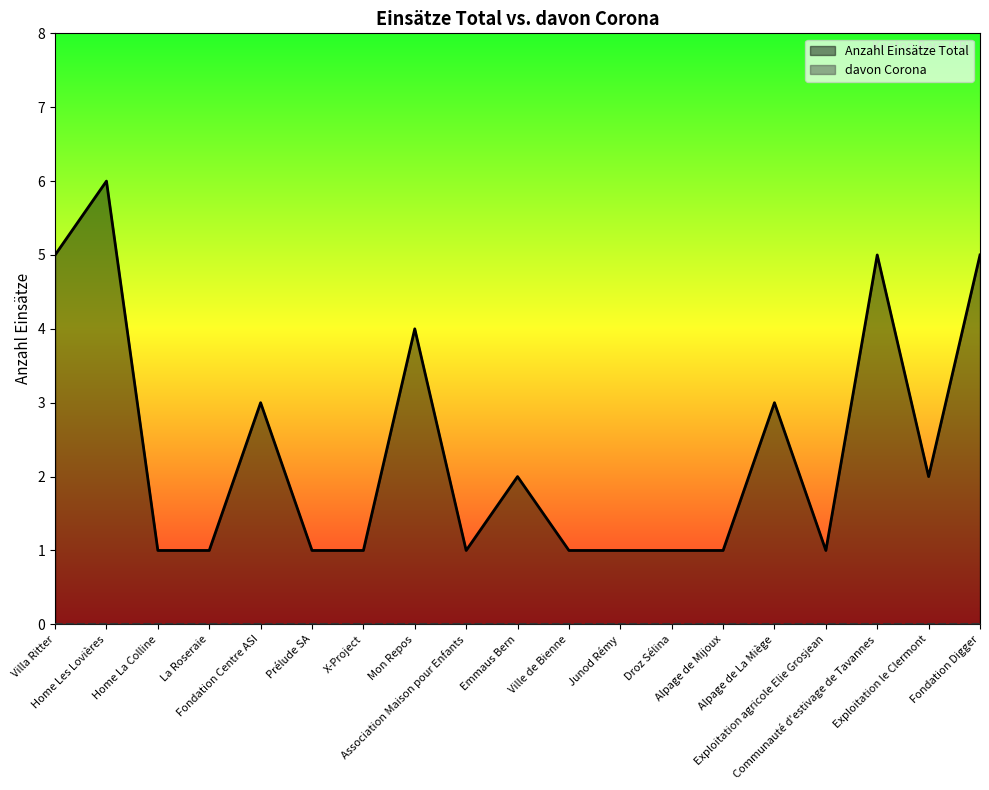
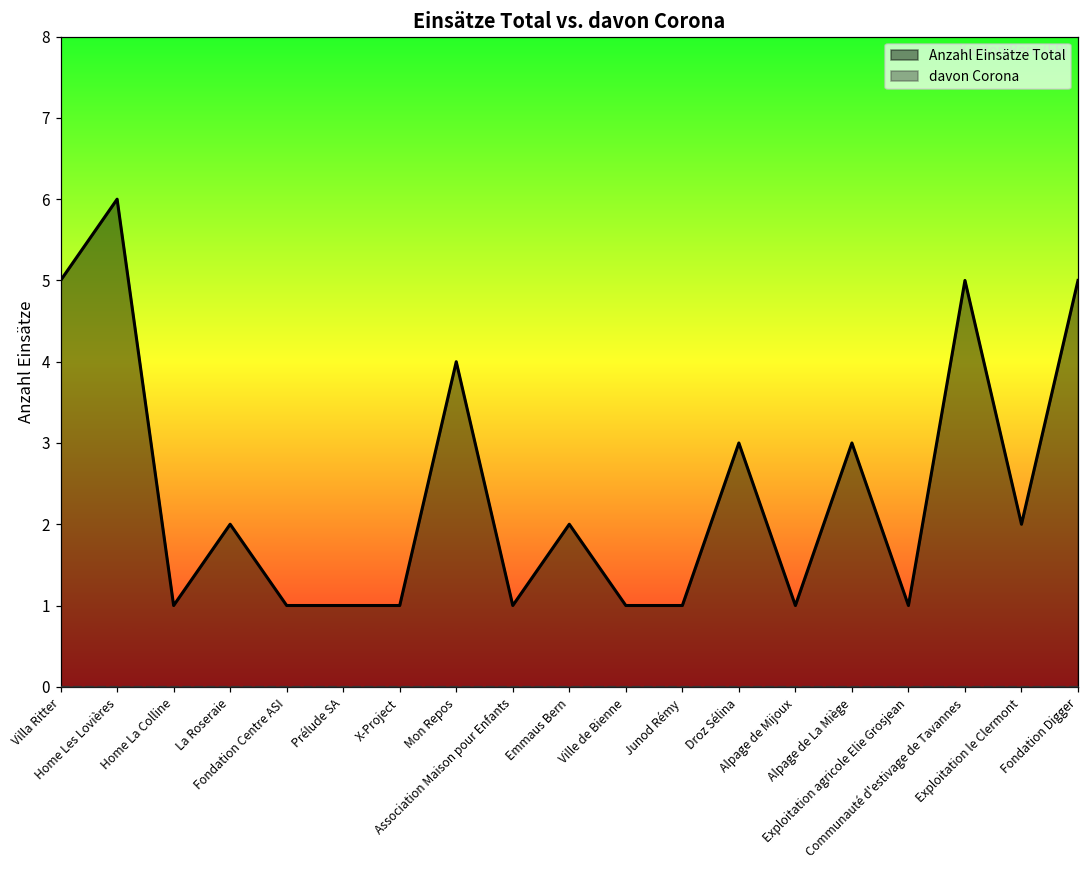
Anzahl Einsätze Total, La Roseraie: 1 -> 2
Anzahl Einsätze Total, Fondation Centre ASI: 3 -> 1
Anzahl Einsätze Total, Droz Sélina: 1 -> 3
